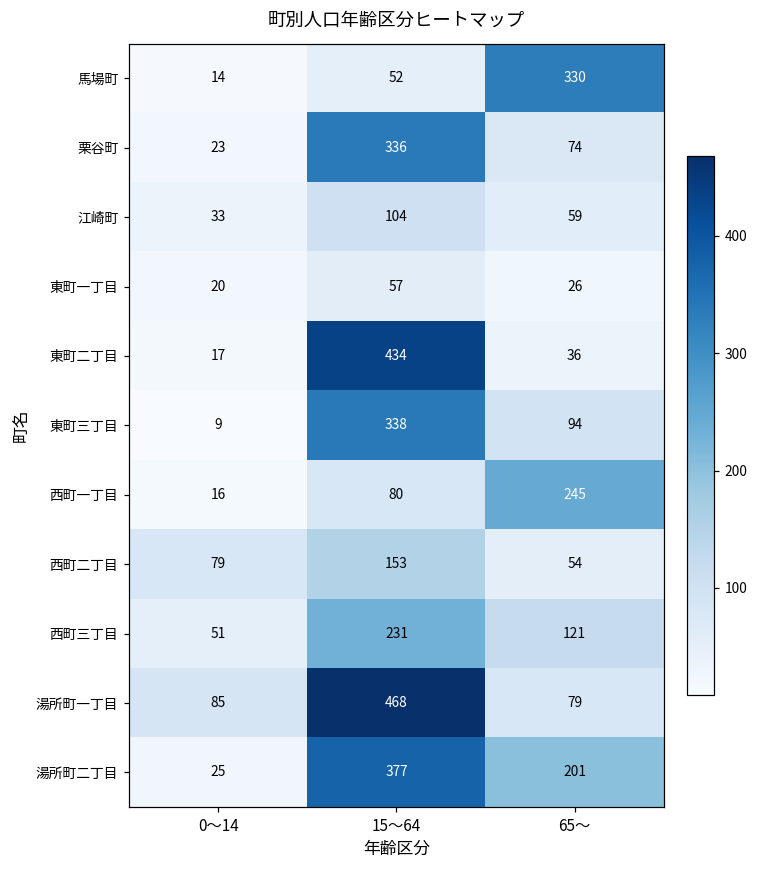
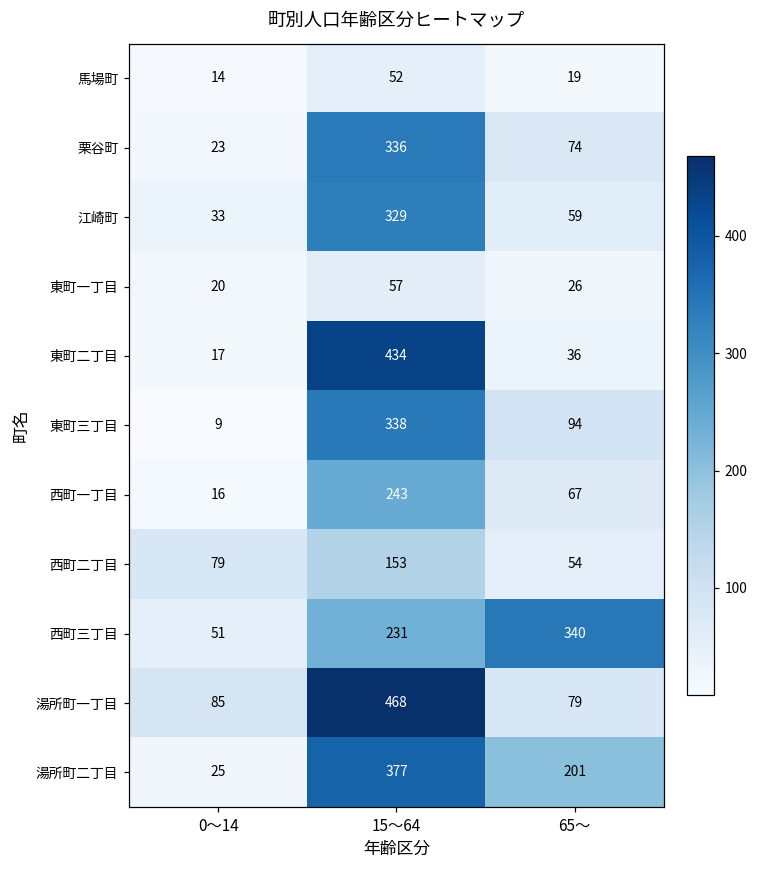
馬場町, 65～: 330 -> 19
江崎町, 15～64: 104 -> 329
西町一丁目, 15～64: 80 -> 243
西町一丁目, 65～: 245 -> 67
西町三丁目, 65～: 121 -> 340
